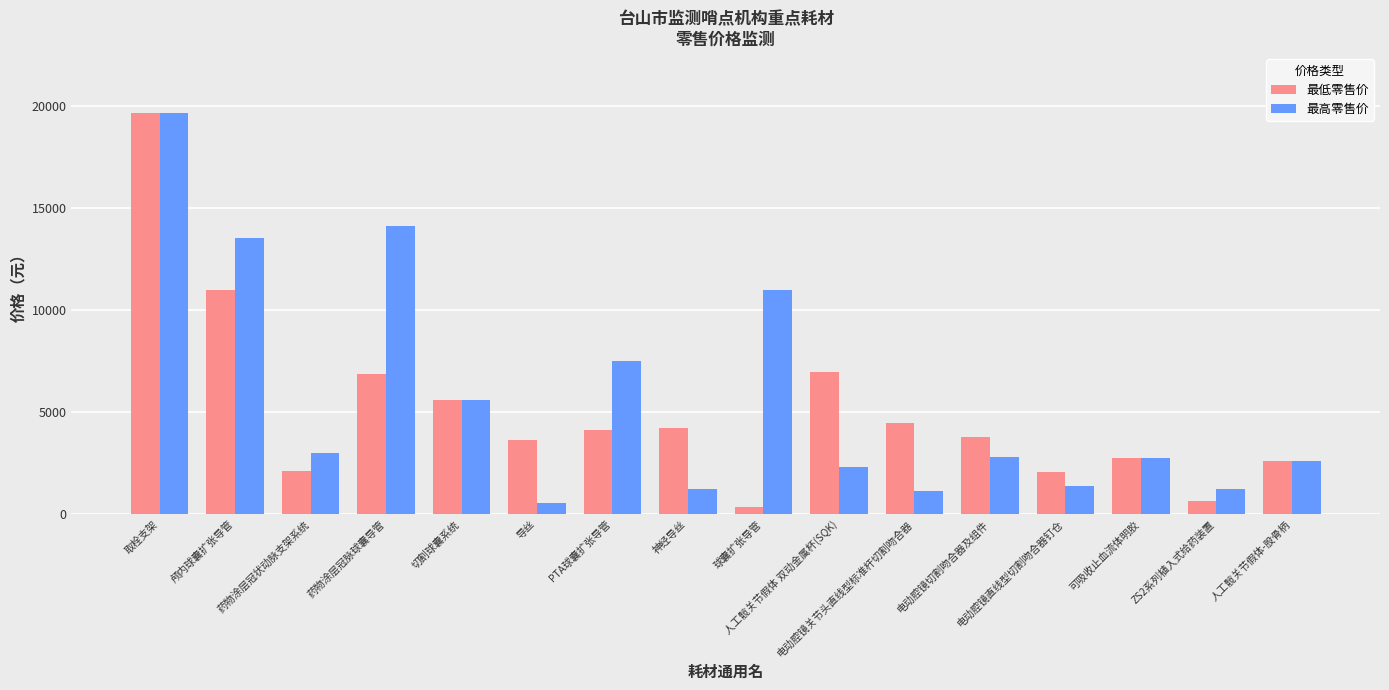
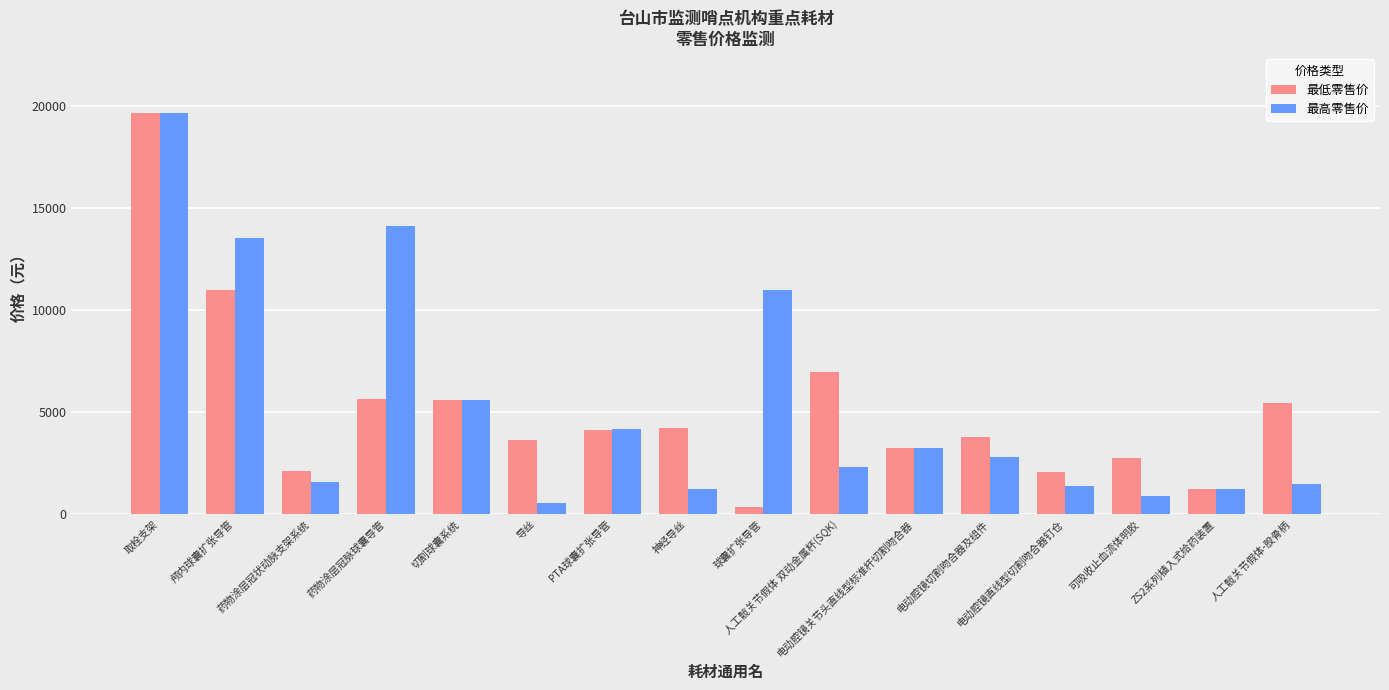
最高零售价, 药物涂层冠状动脉支架系统: 3000 -> 1600
最低零售价, 药物涂层冠脉球囊导管: 6800 -> 5600
最高零售价, PTA球囊扩张导管: 7500 -> 4200
最低零售价, 电动腔镜关节头直线型标准杆切割吻合器: 4500 -> 3300
最高零售价, 电动腔镜关节头直线型标准杆切割吻合器: 1100 -> 3300
最高零售价, 可吸收止血流体明胶: 2800 -> 900
最低零售价, ZS2系列植入式给药装置: 700 -> 1200
最低零售价, 人工髋关节假体-股骨柄: 2600 -> 5400
最高零售价, 人工髋关节假体-股骨柄: 2600 -> 1500
